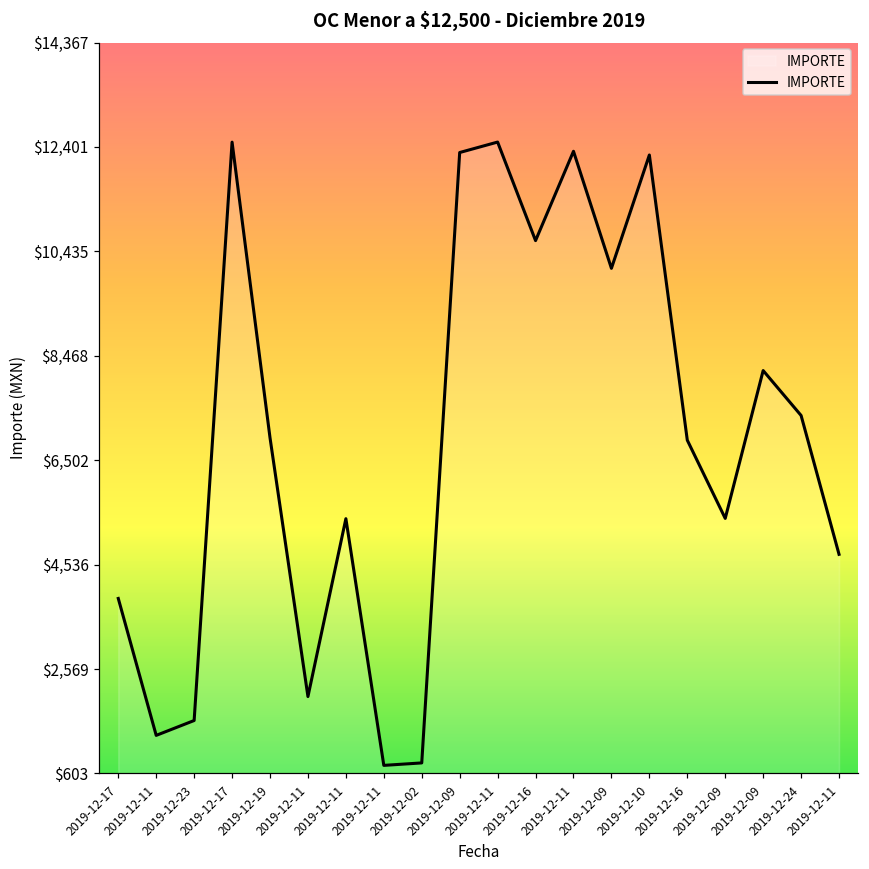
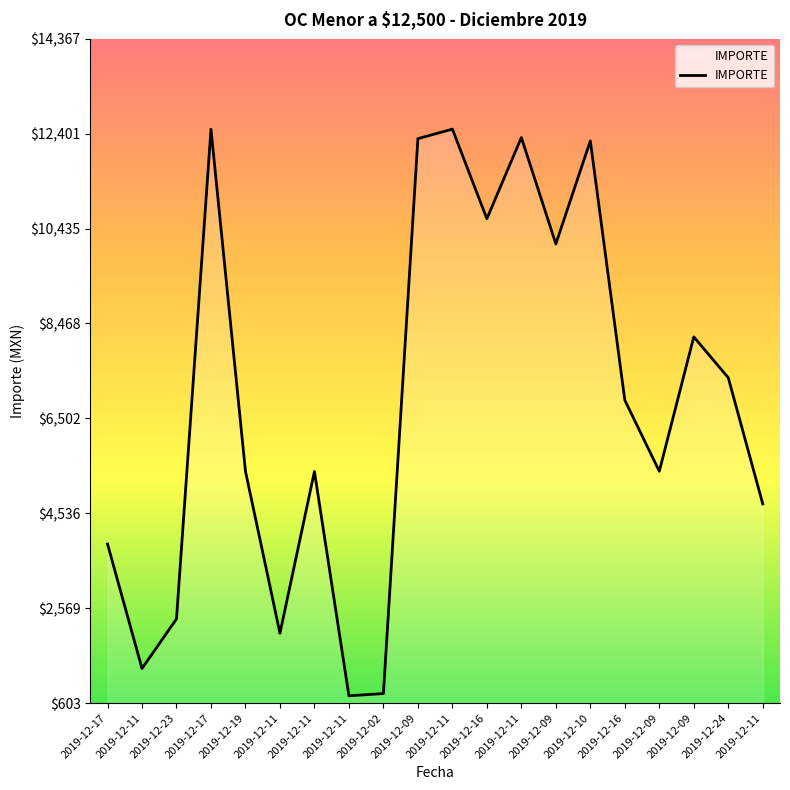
2019-12-23: $1,600 -> $2,300
2019-12-19: $6,900 -> $5,400
